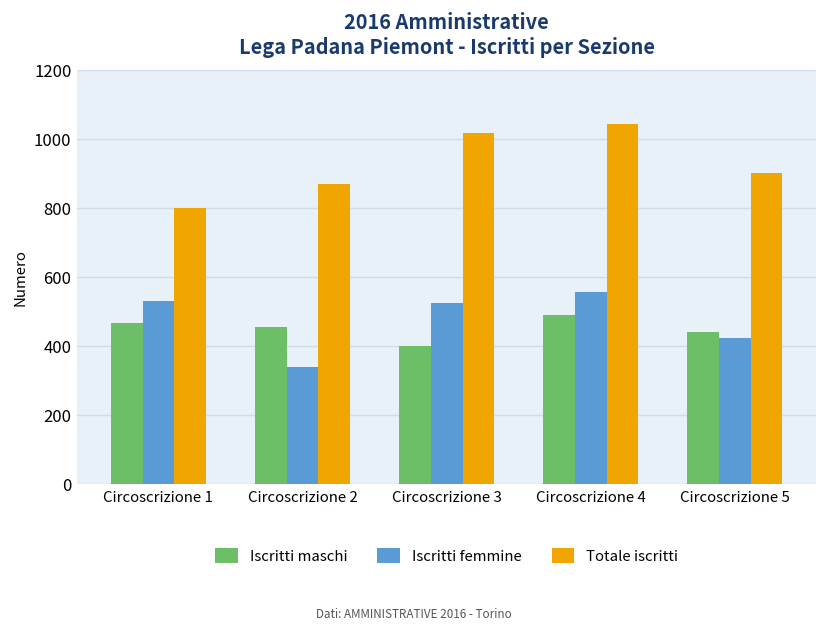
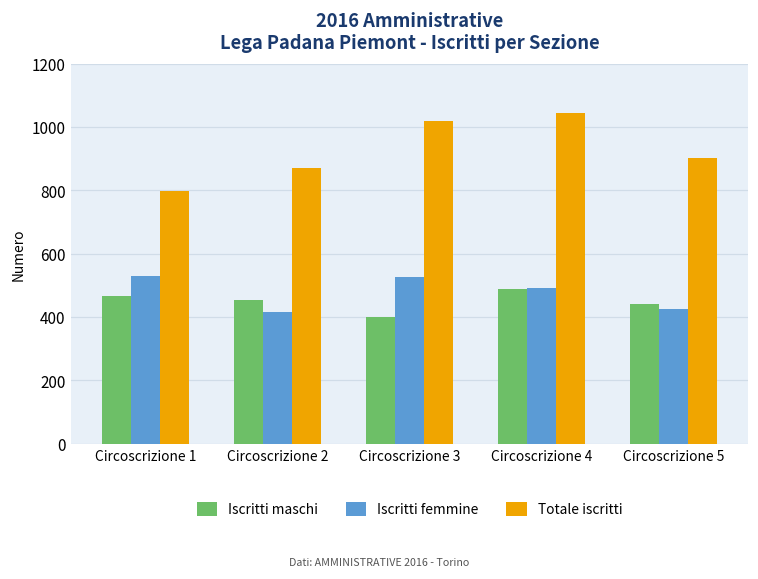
Iscritti femmine, Circoscrizione 2: 340 -> 420
Iscritti femmine, Circoscrizione 4: 560 -> 490
